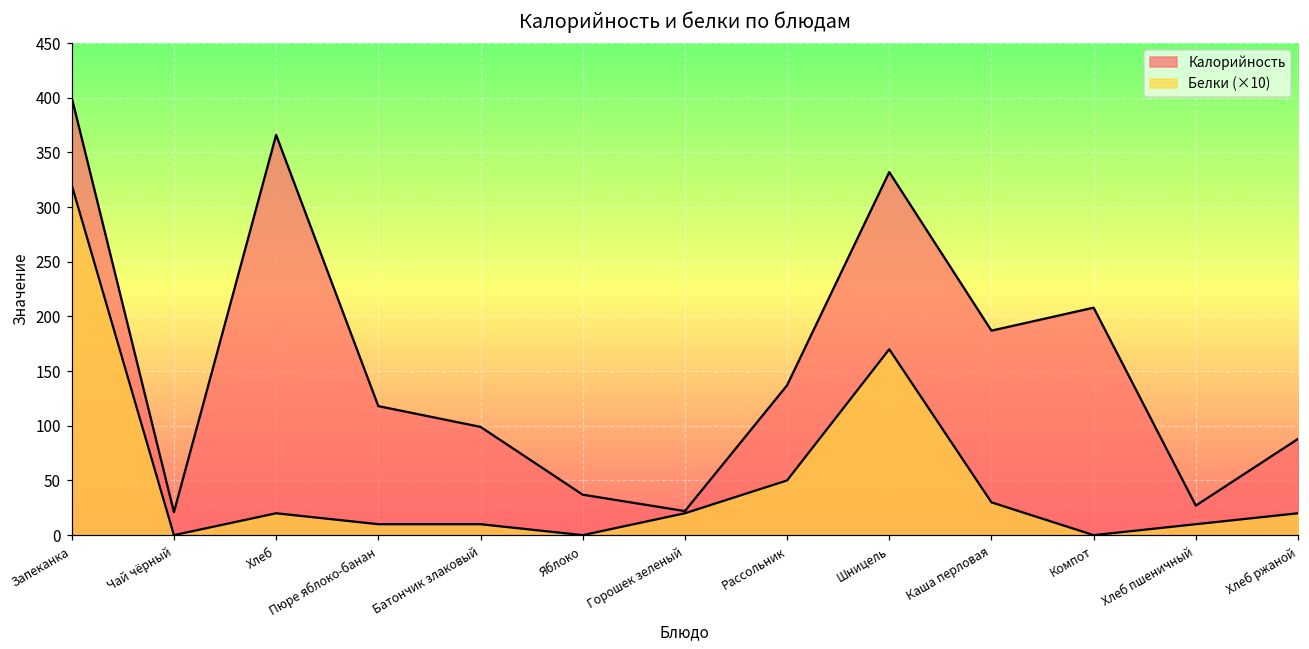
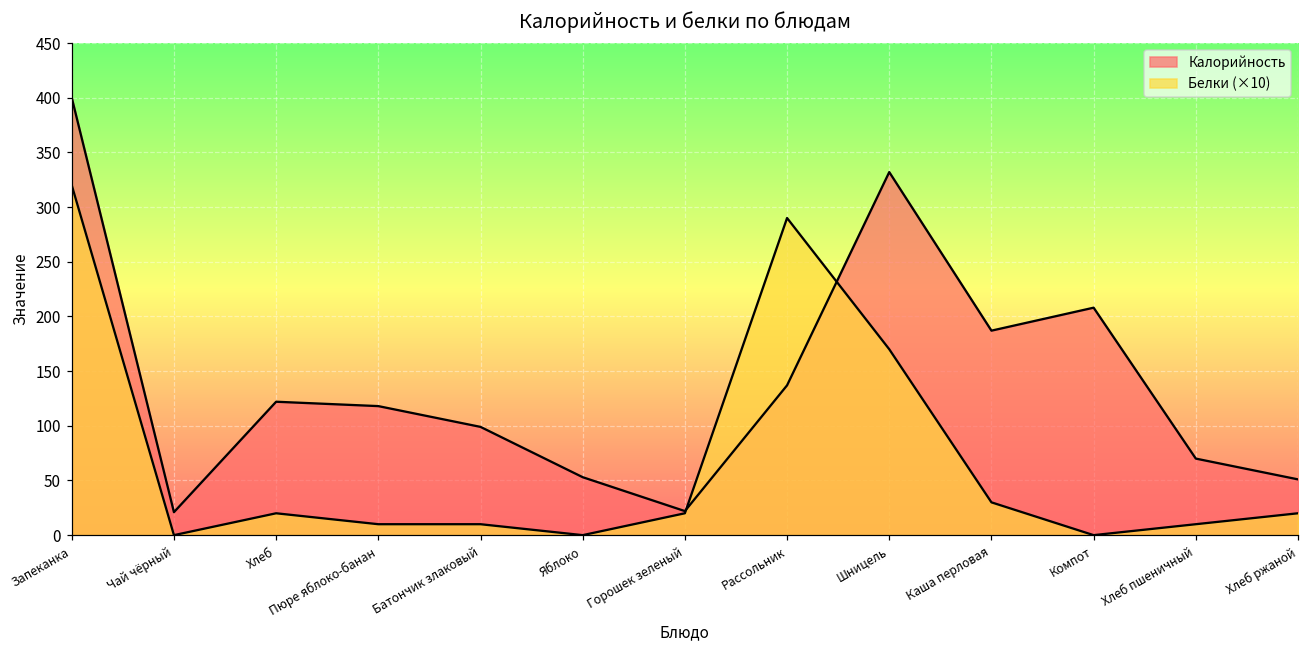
Калорийность, Хлеб: 370 -> 120
Калорийность, Яблоко: 40 -> 50
Белки (×10), Рассольник: 50 -> 290
Калорийность, Хлеб пшеничный: 30 -> 70
Калорийность, Хлеб ржаной: 90 -> 50
